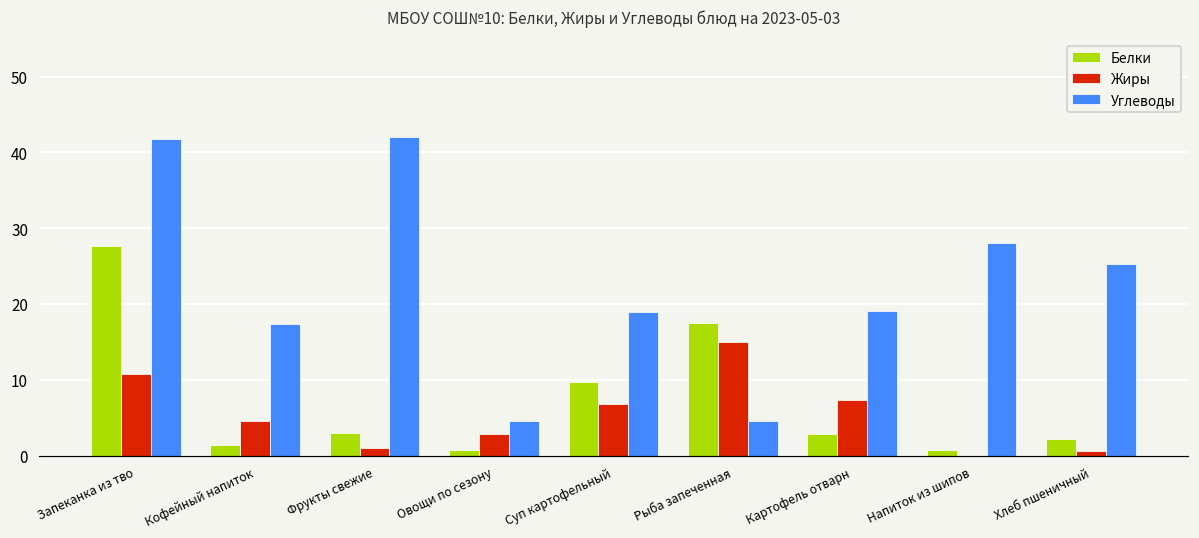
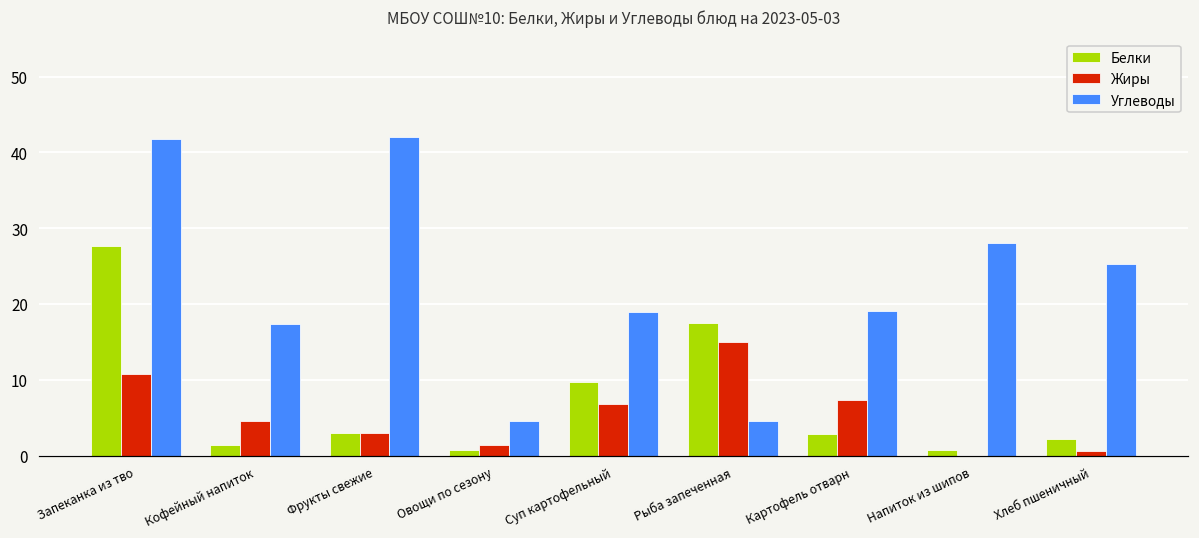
Жиры, Фрукты свежие: 1 -> 3
Жиры, Овощи по сезону: 3 -> 1
